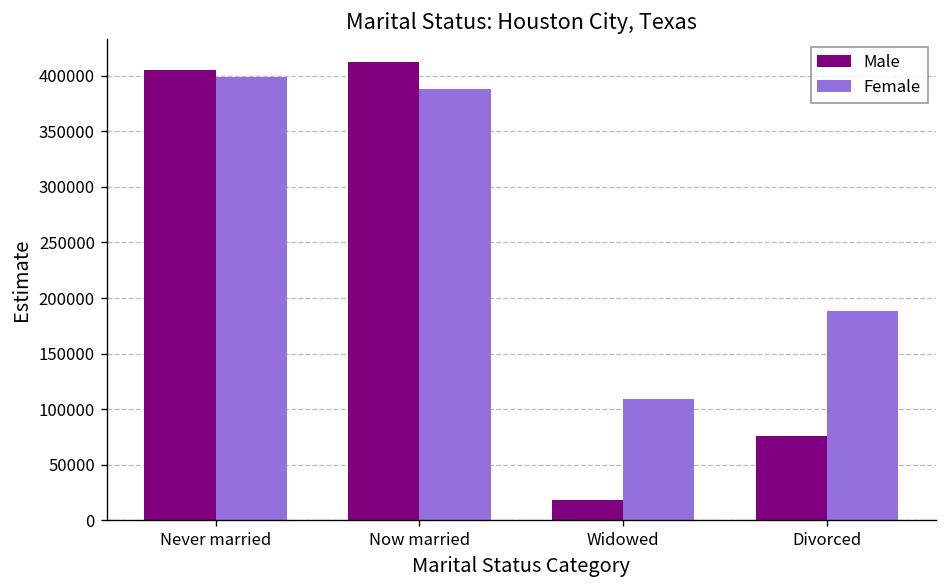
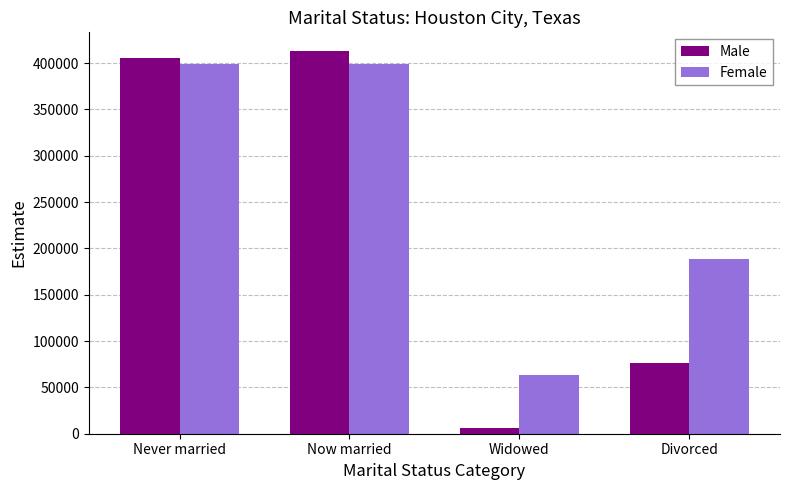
Female, Now married: 390000 -> 400000
Male, Widowed: 20000 -> 10000
Female, Widowed: 110000 -> 60000
